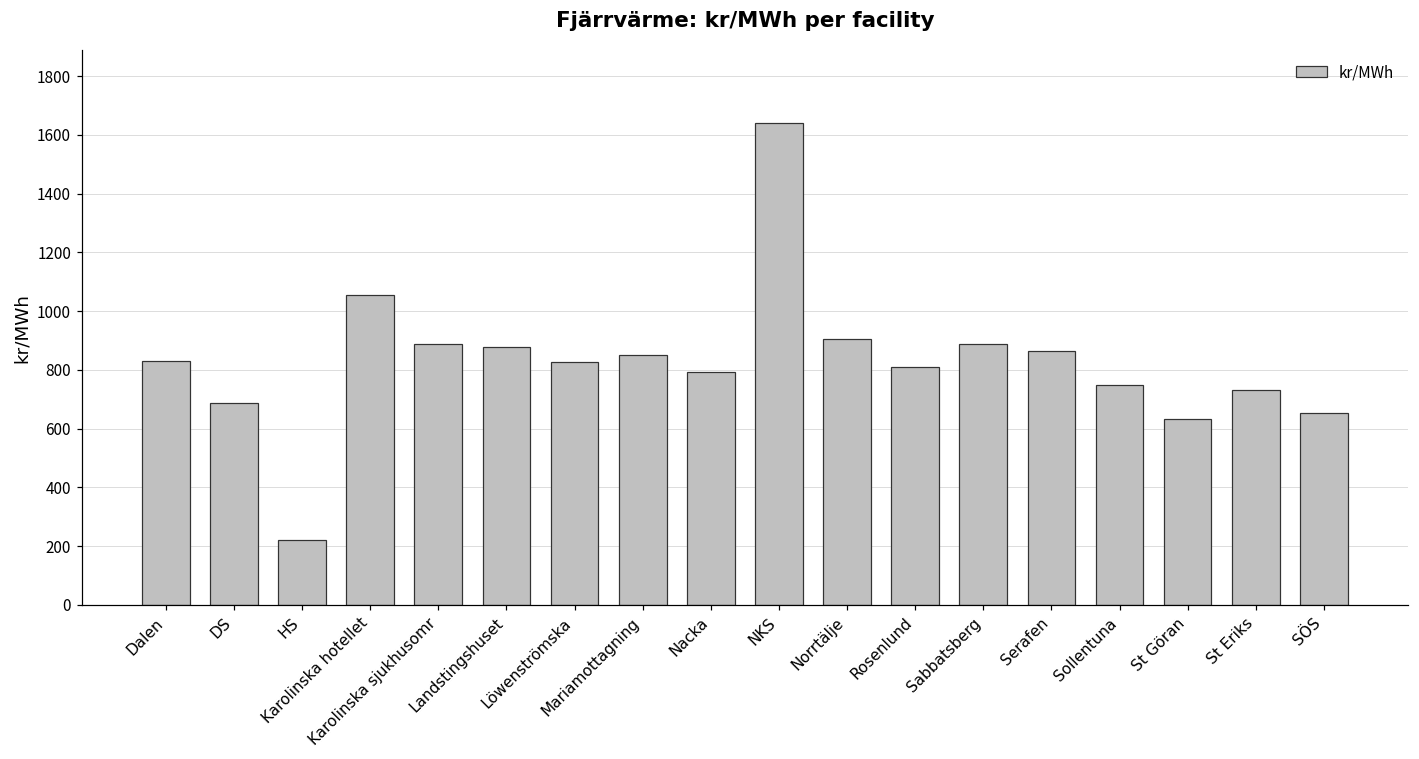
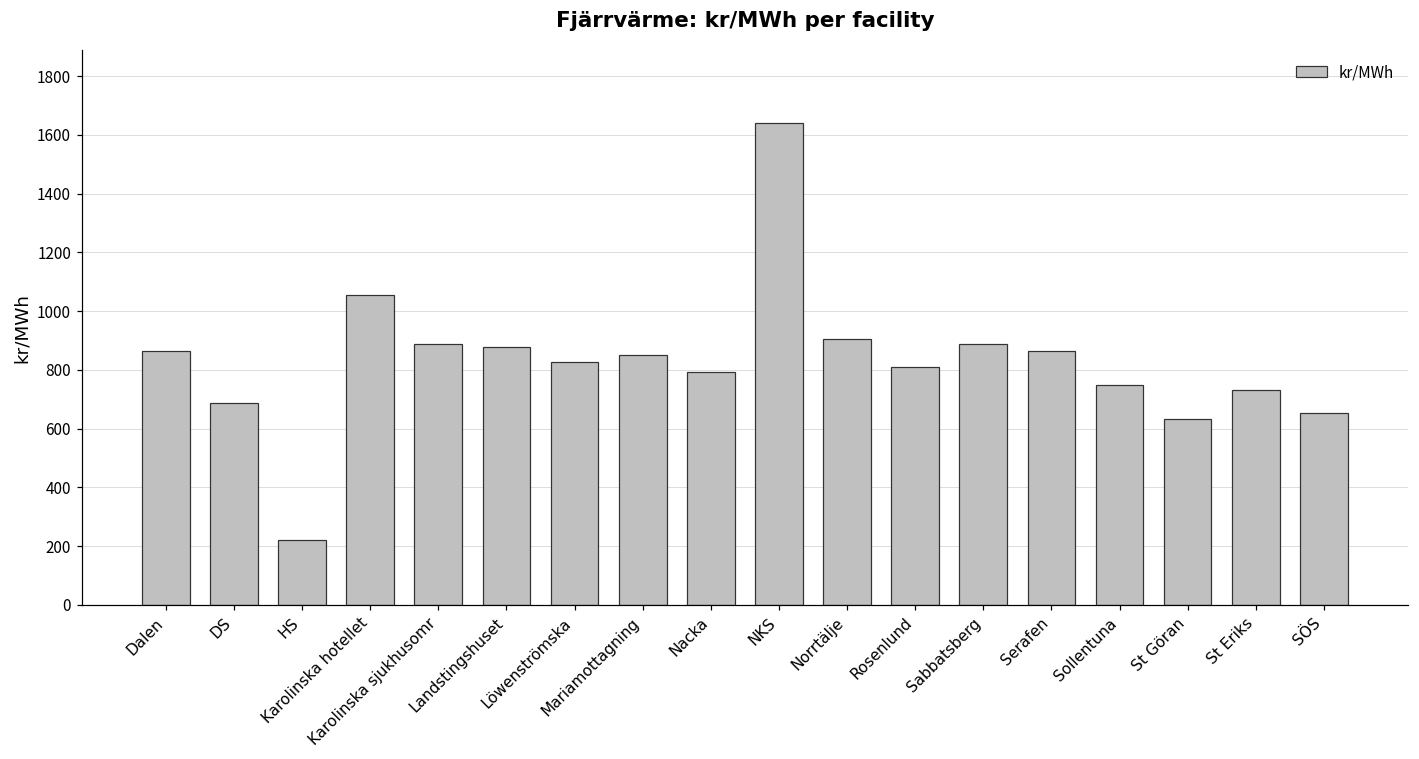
Dalen: 830 -> 860
